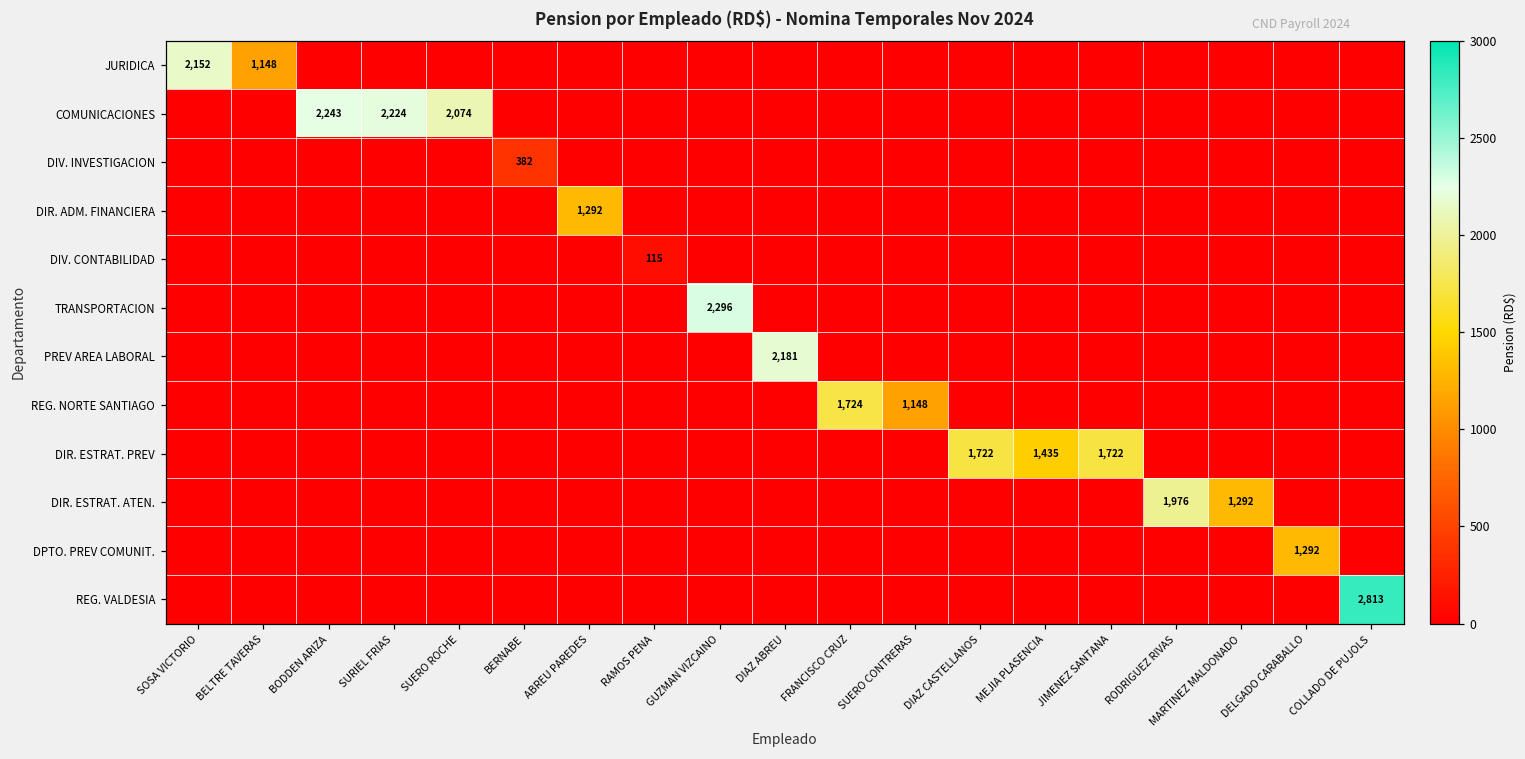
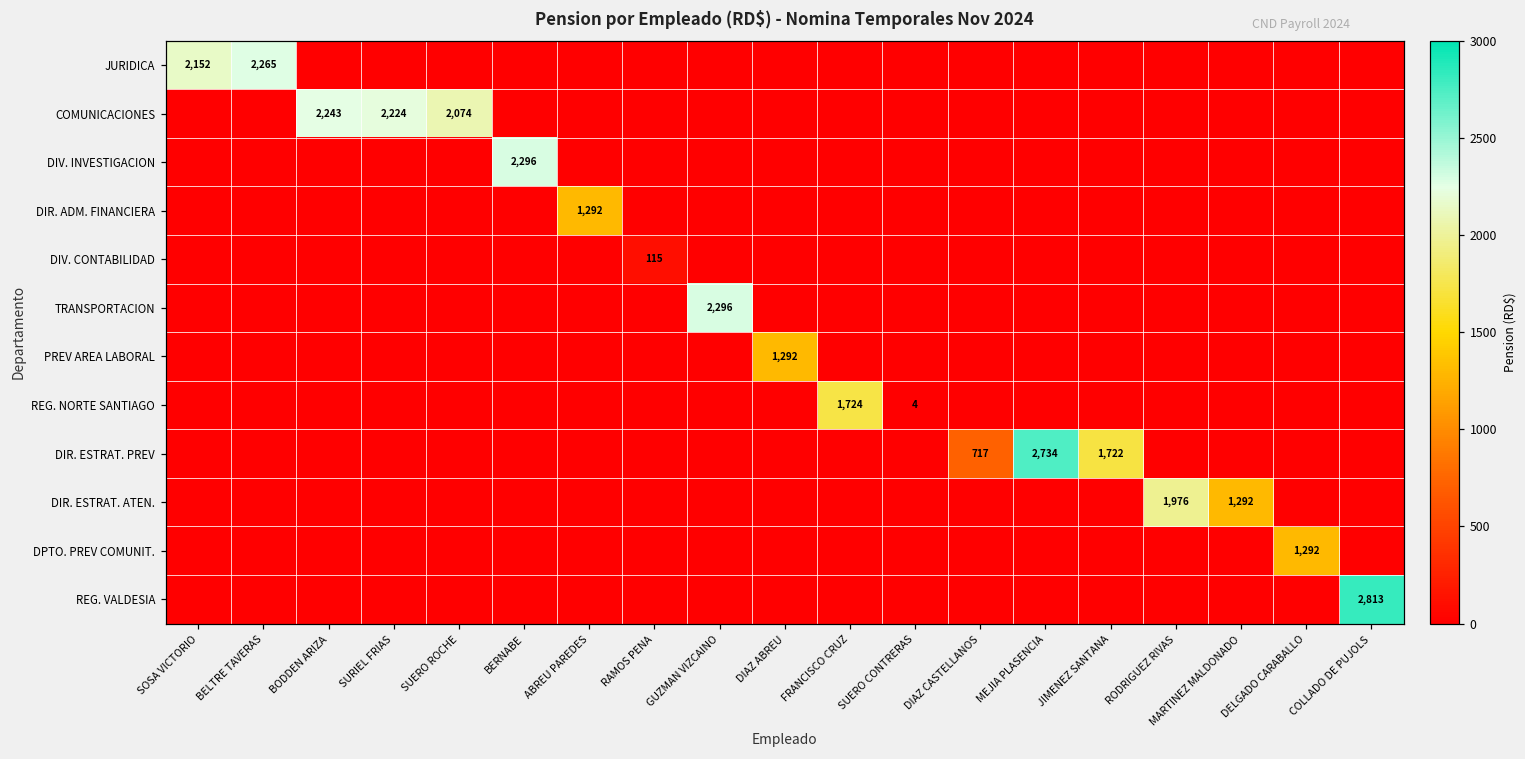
JURIDICA, BELTRE TAVERAS: 1,148 -> 2,265
DIV. INVESTIGACION, BERNABE: 382 -> 2,296
PREV AREA LABORAL, DIAZ ABREU: 2,181 -> 1,292
REG. NORTE SANTIAGO, SUERO CONTRERAS: 1,148 -> 4
DIR. ESTRAT. PREV, DIAZ CASTELLANOS: 1,722 -> 717
DIR. ESTRAT. PREV, MEJIA PLASENCIA: 1,435 -> 2,734
